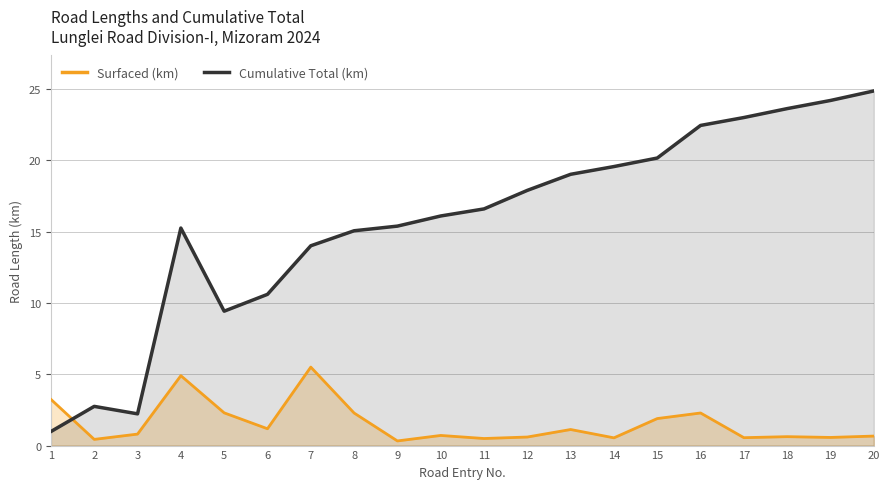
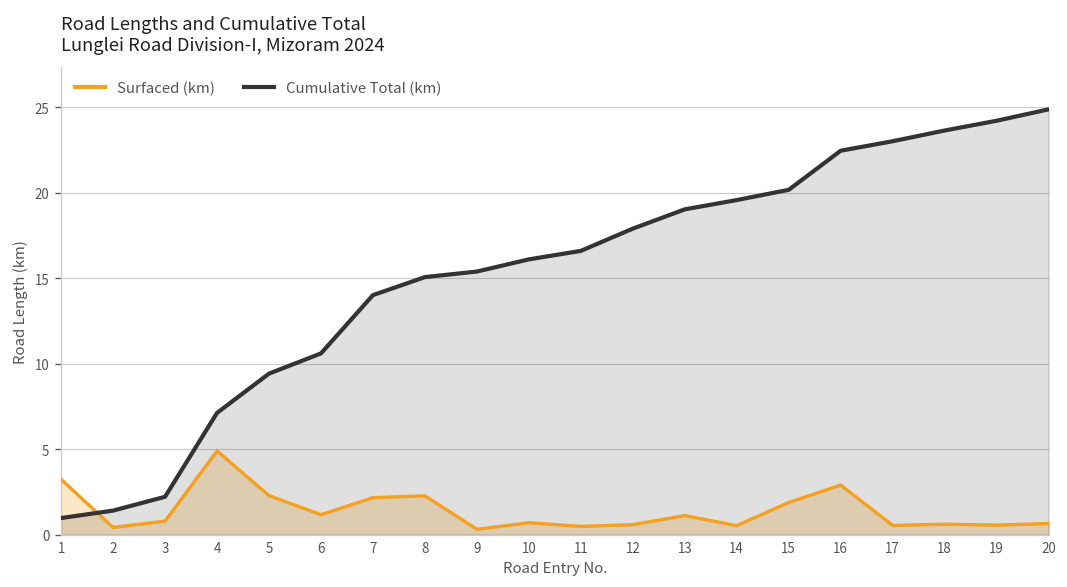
Cumulative Total (km), 2: 2.8 -> 1.4
Cumulative Total (km), 4: 15.3 -> 7.1
Surfaced (km), 7: 5.5 -> 2.2
Surfaced (km), 16: 2.3 -> 2.9
